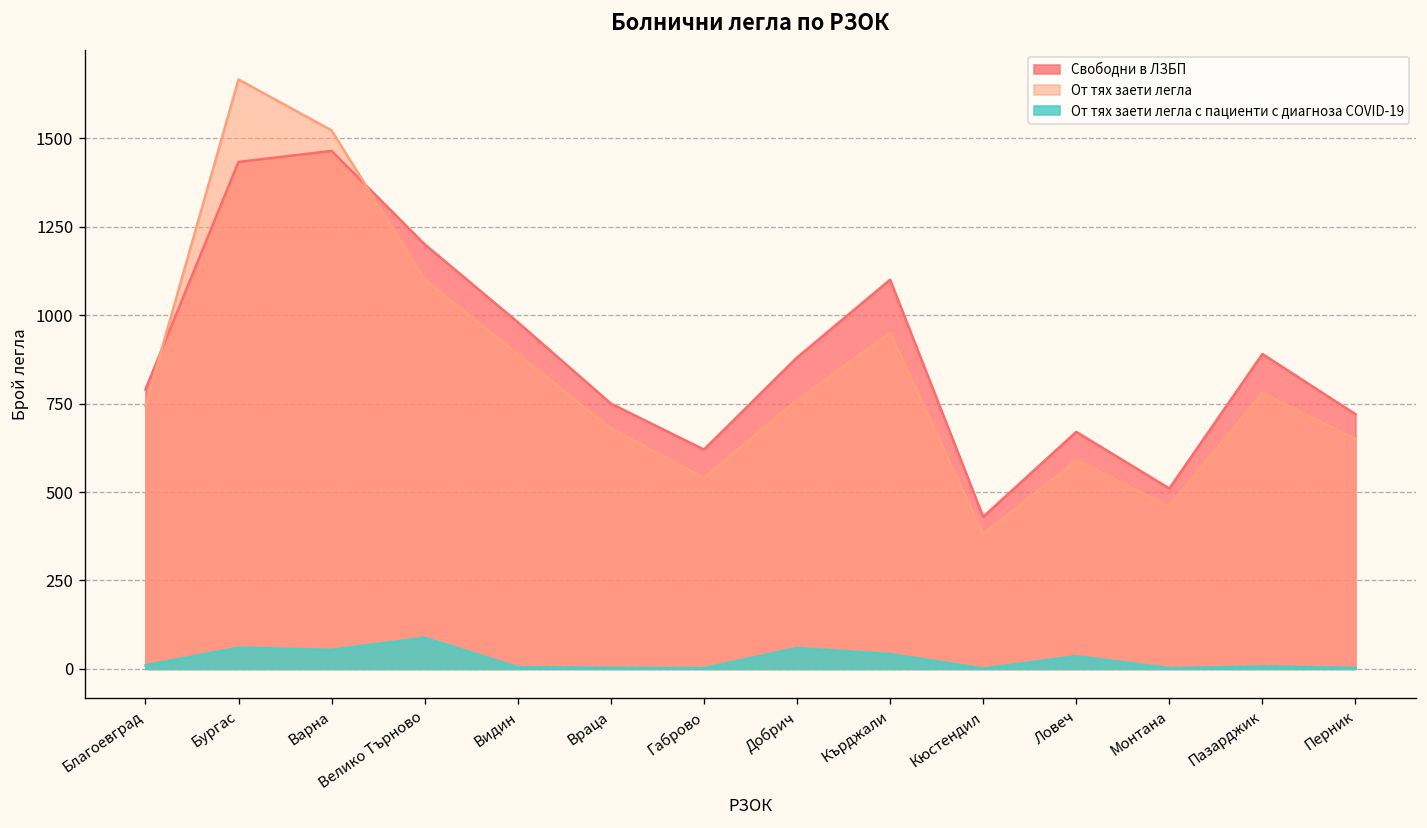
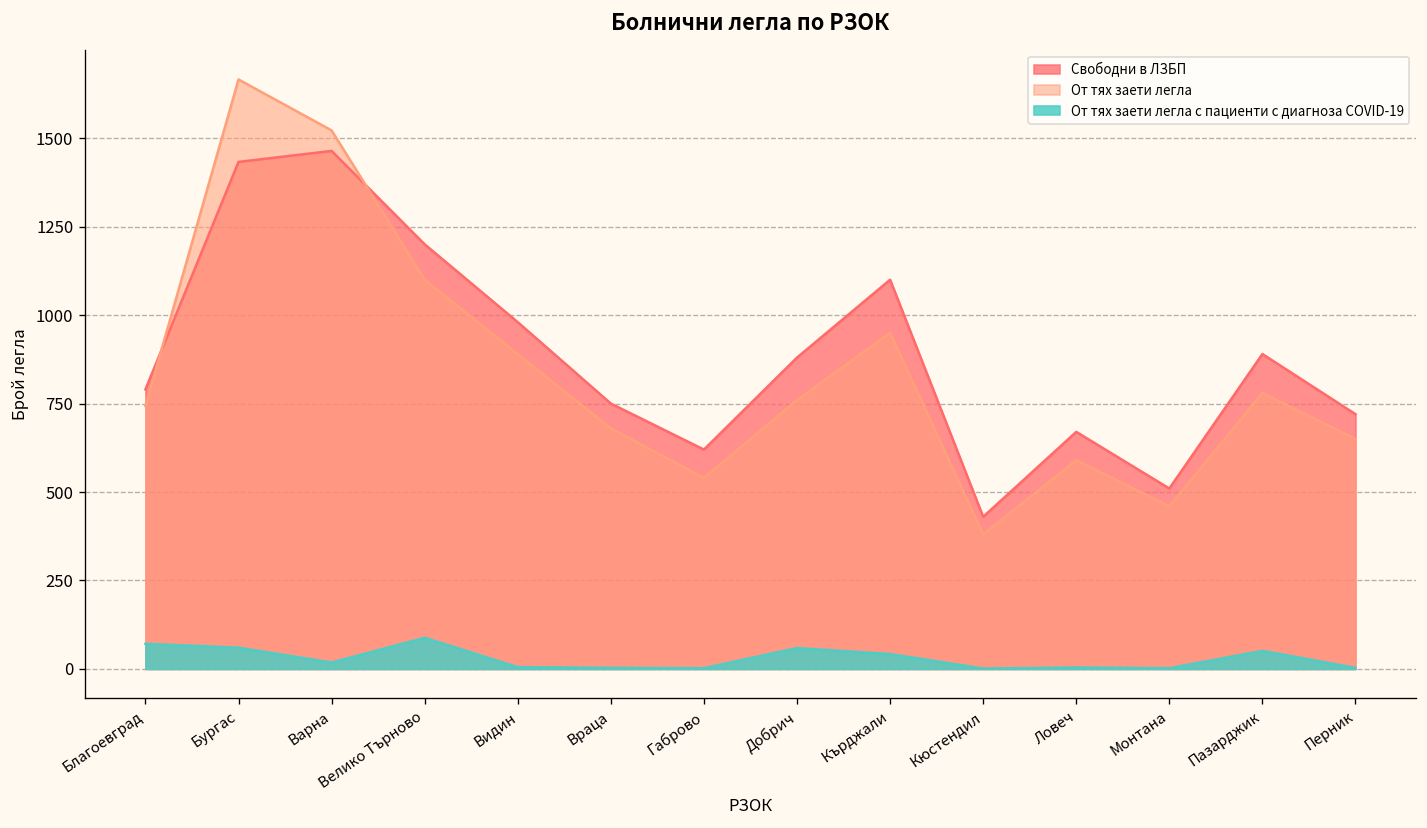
От тях заети легла с пациенти с диагноза COVID-19, Благоевград: 10 -> 70
От тях заети легла с пациенти с диагноза COVID-19, Варна: 50 -> 20
От тях заети легла с пациенти с диагноза COVID-19, Ловеч: 40 -> 0
От тях заети легла с пациенти с диагноза COVID-19, Пазарджик: 10 -> 50
